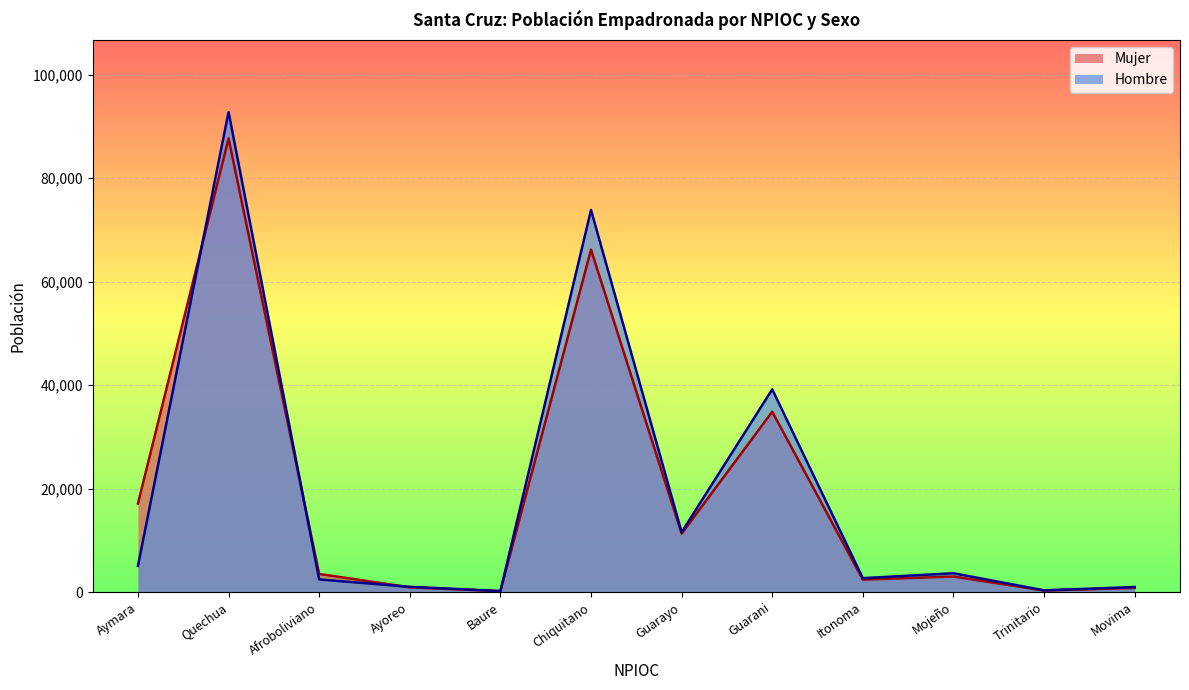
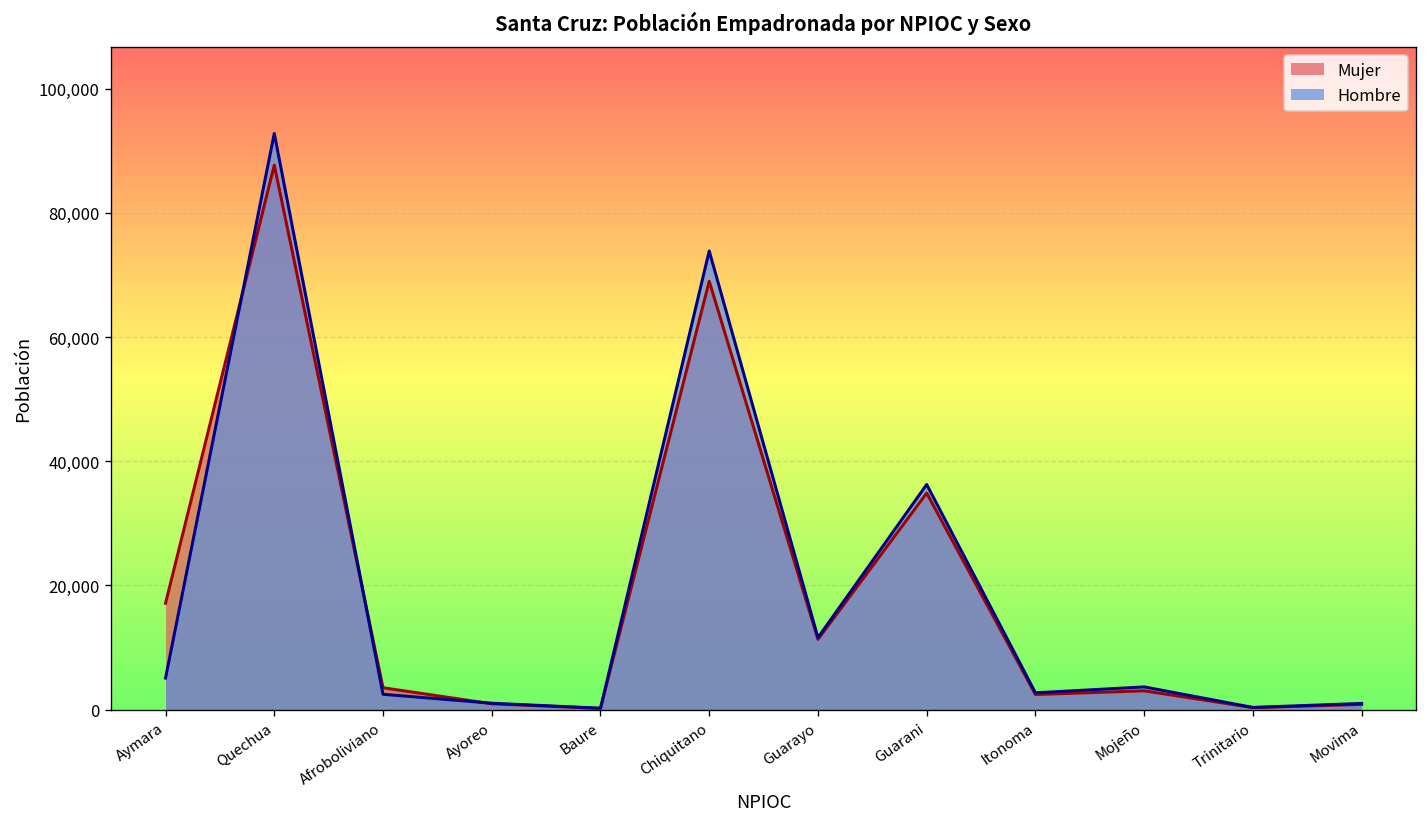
Mujer, Chiquitano: 66,000 -> 69,000
Hombre, Guarani: 39,000 -> 36,000
